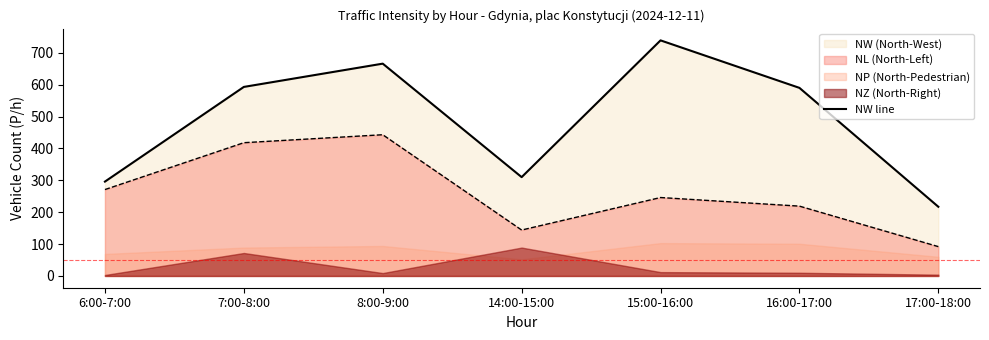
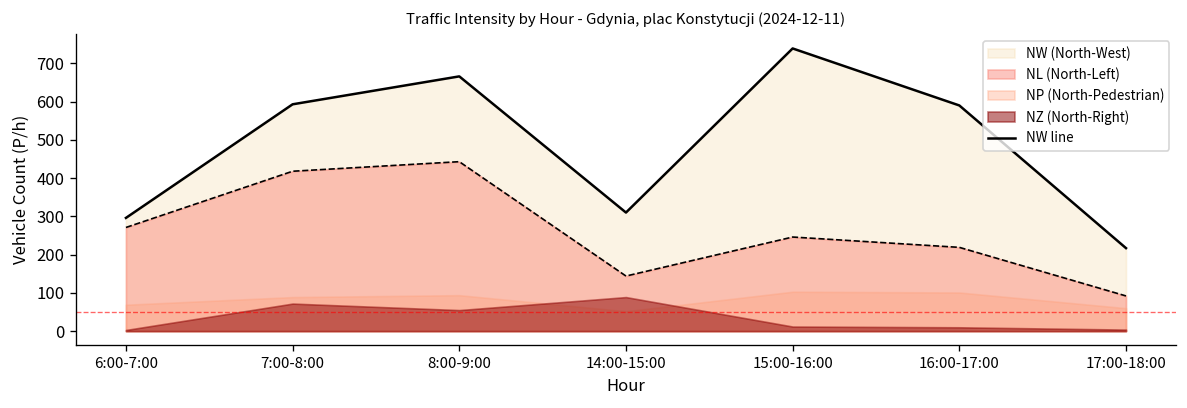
NZ (North-Right), 8:00-9:00: 10 -> 60
